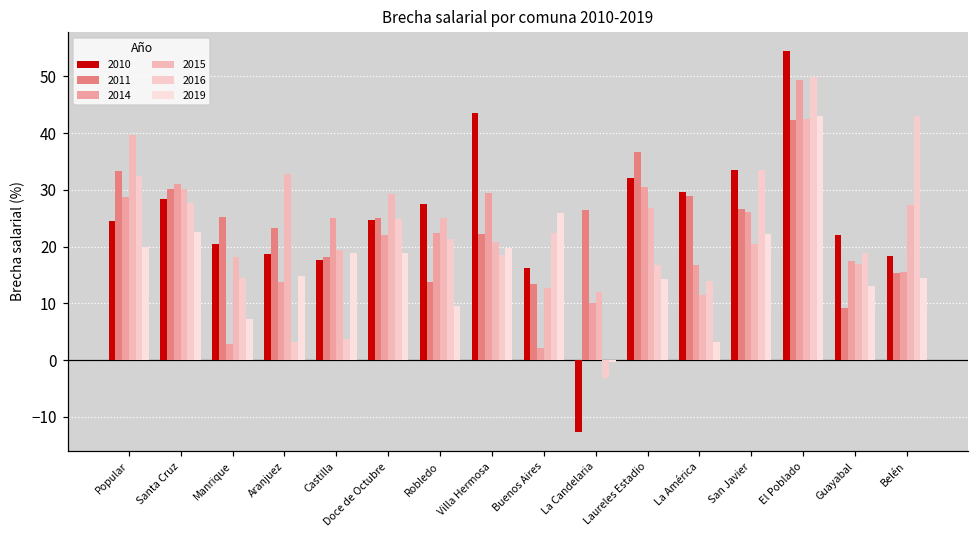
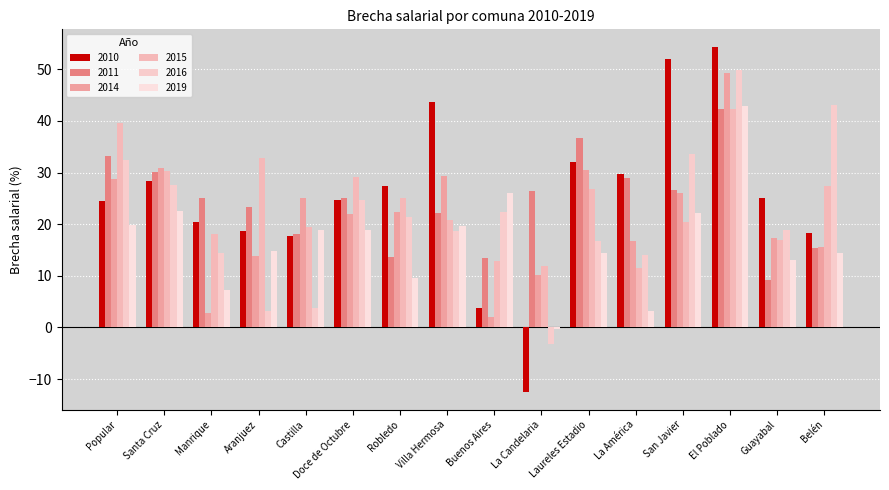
2010, Buenos Aires: 16 -> 4
2010, San Javier: 34 -> 52
2010, Guayabal: 22 -> 25
